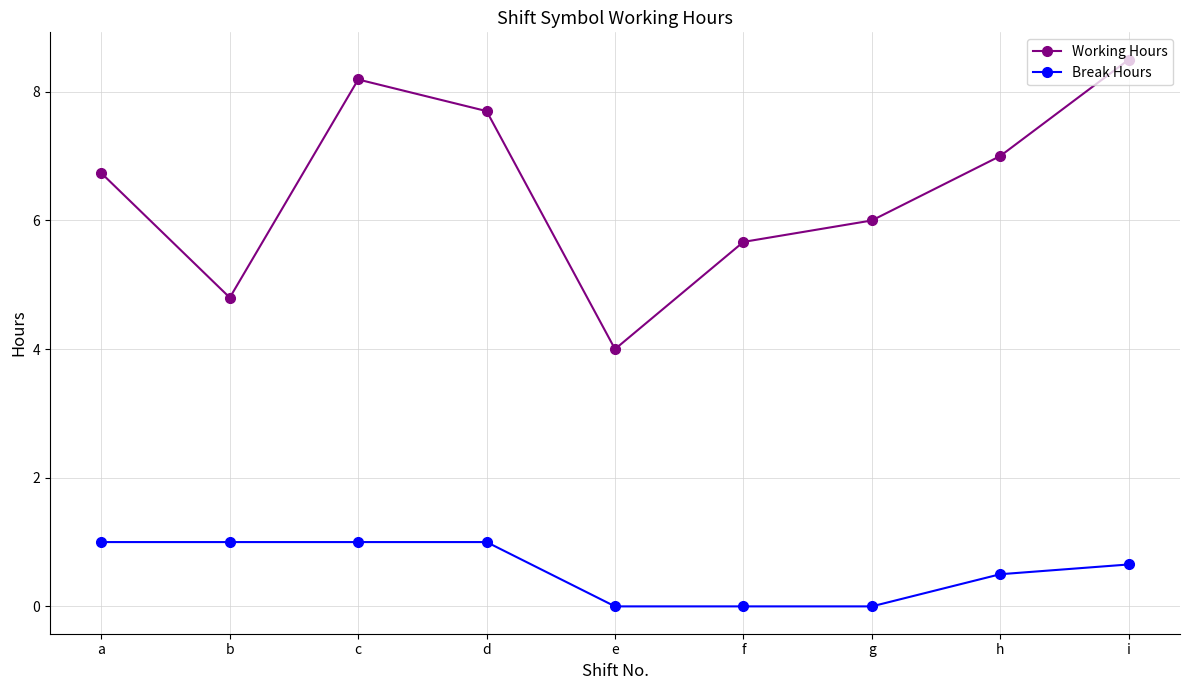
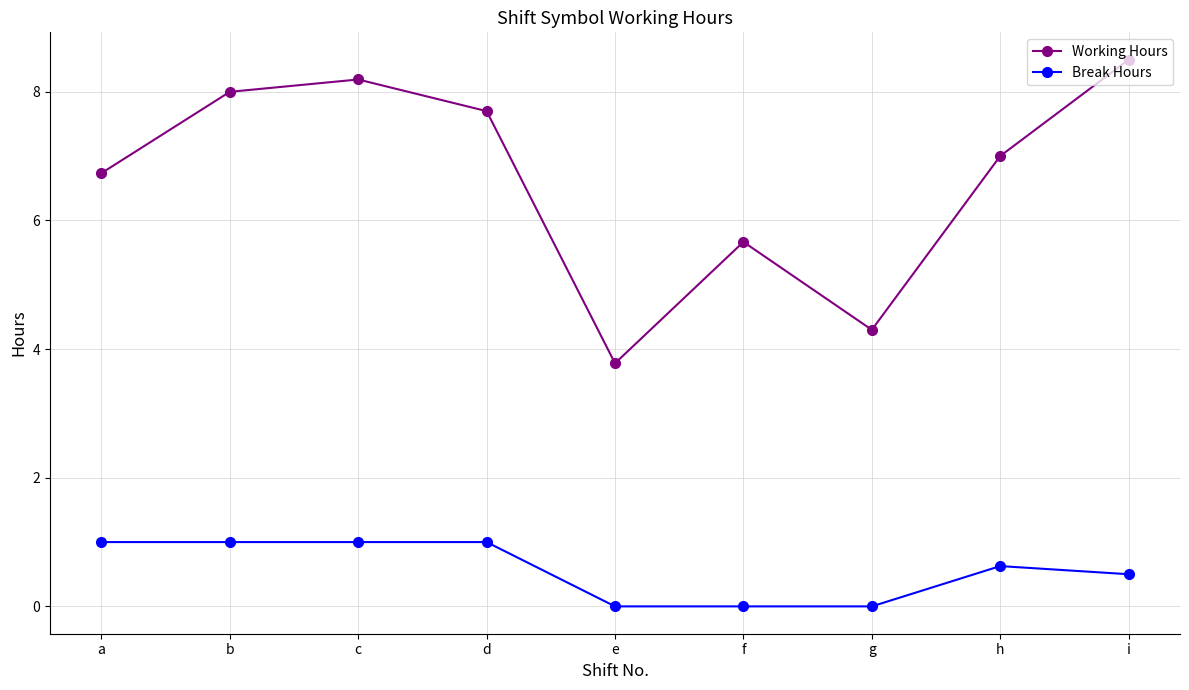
Working Hours, b: 4.8 -> 8.0
Working Hours, e: 4.0 -> 3.8
Working Hours, g: 6.0 -> 4.3
Break Hours, h: 0.5 -> 0.6
Break Hours, i: 0.7 -> 0.5
